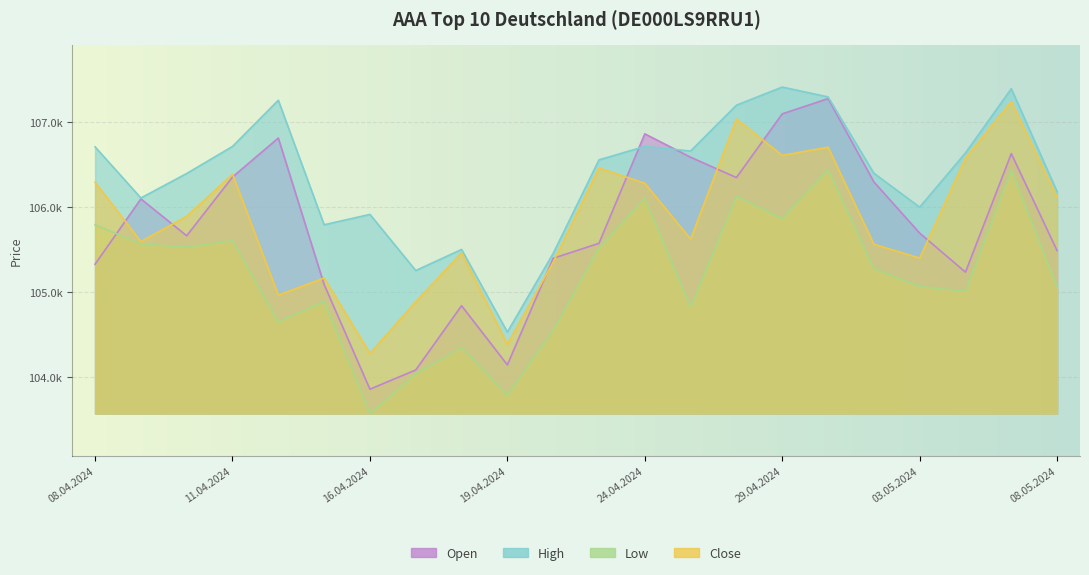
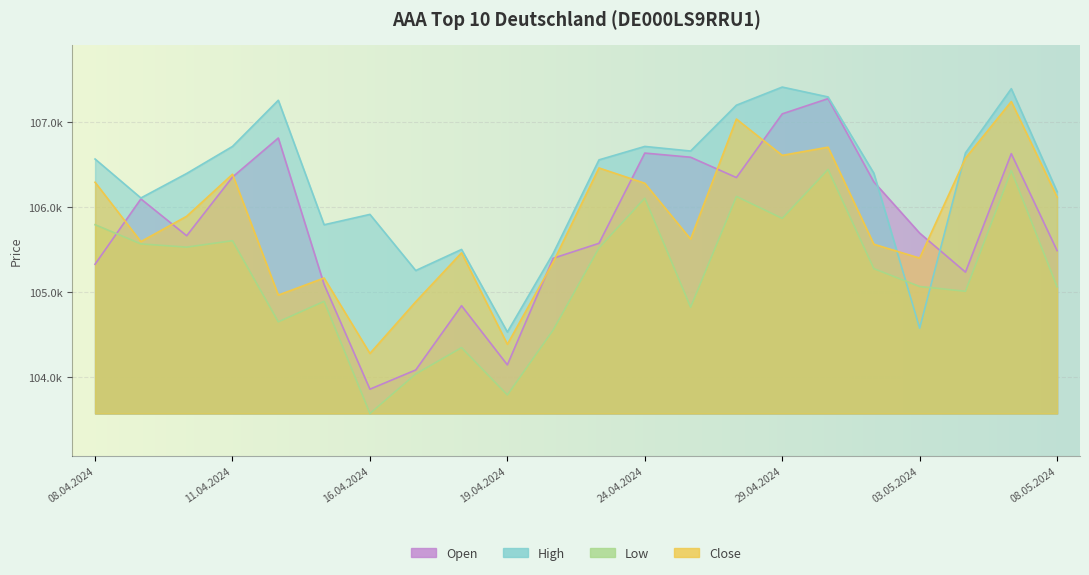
High, 08.04.2024: 106700 -> 106600
Open, 24.04.2024: 106900 -> 106600
High, 03.05.2024: 106000 -> 104600
